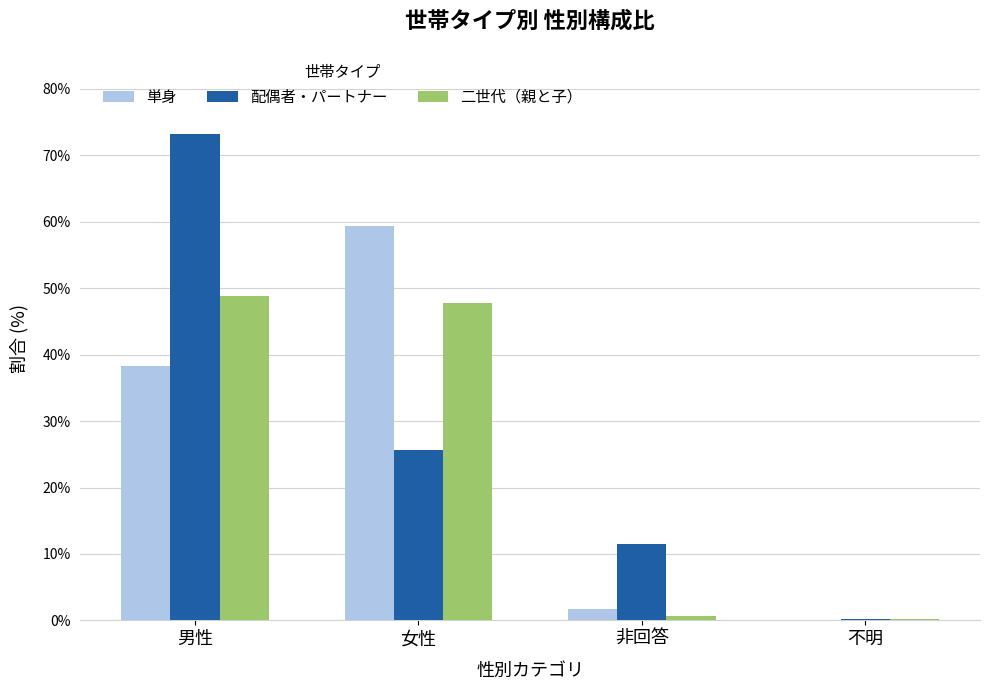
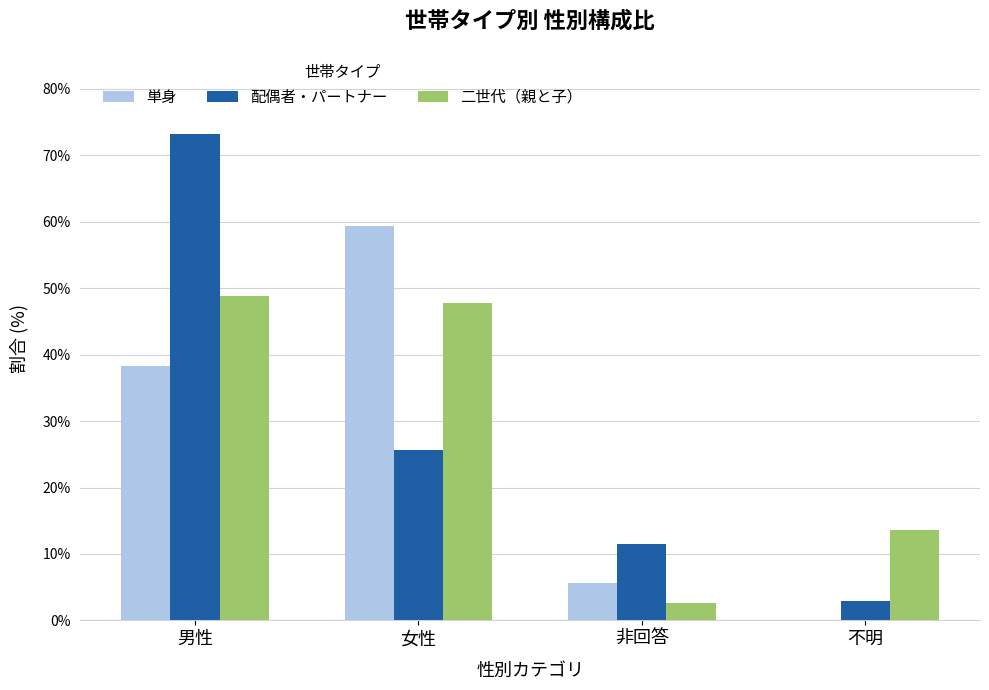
単身, 非回答: 2% -> 6%
二世代（親と子）, 非回答: 1% -> 3%
配偶者・パートナー, 不明: 0% -> 3%
二世代（親と子）, 不明: 0% -> 14%
